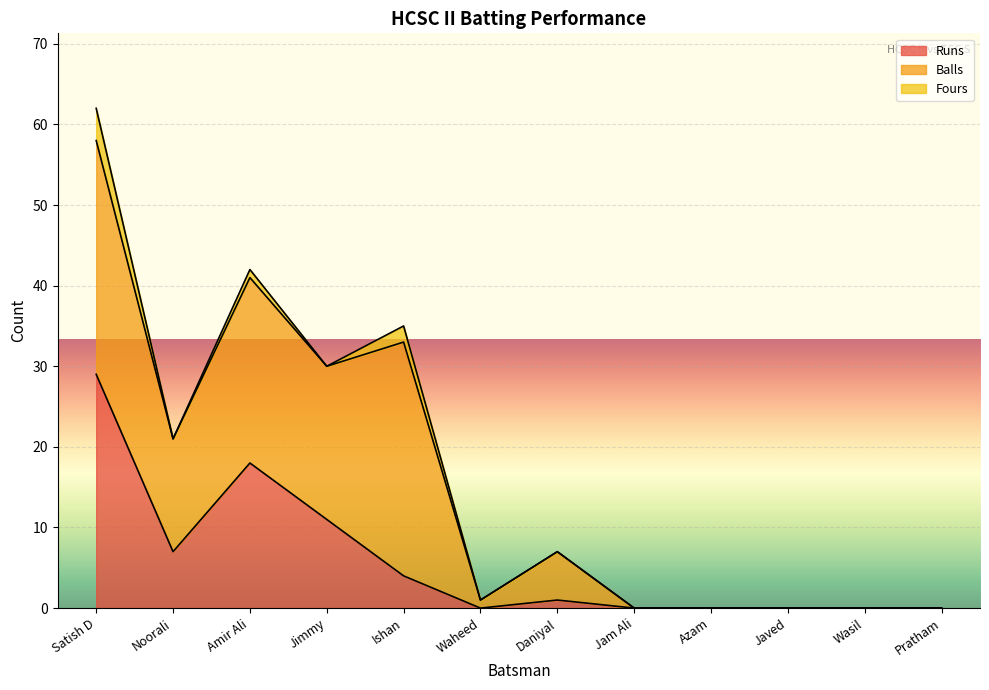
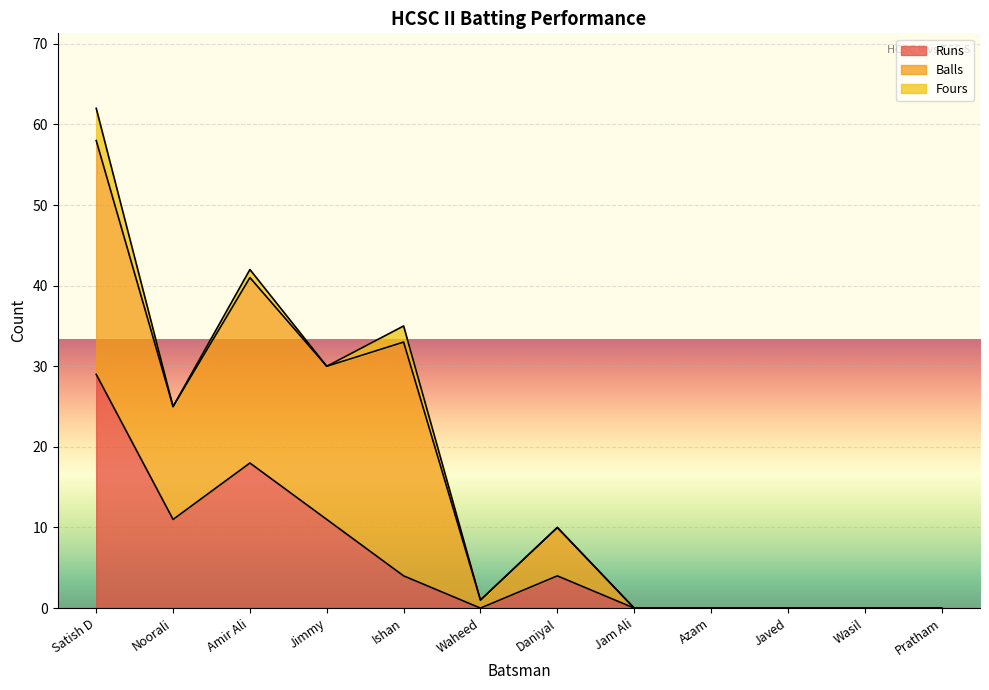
Runs, Noorali: 7 -> 11
Runs, Daniyal: 1 -> 4
